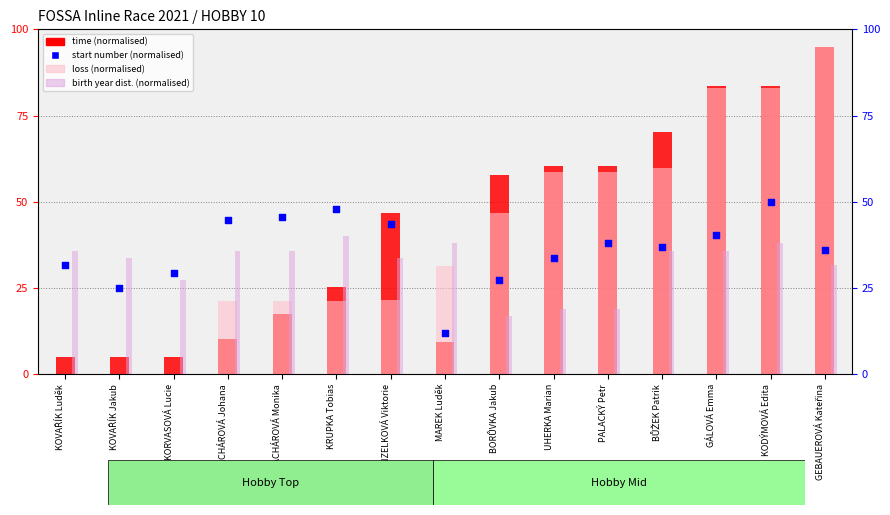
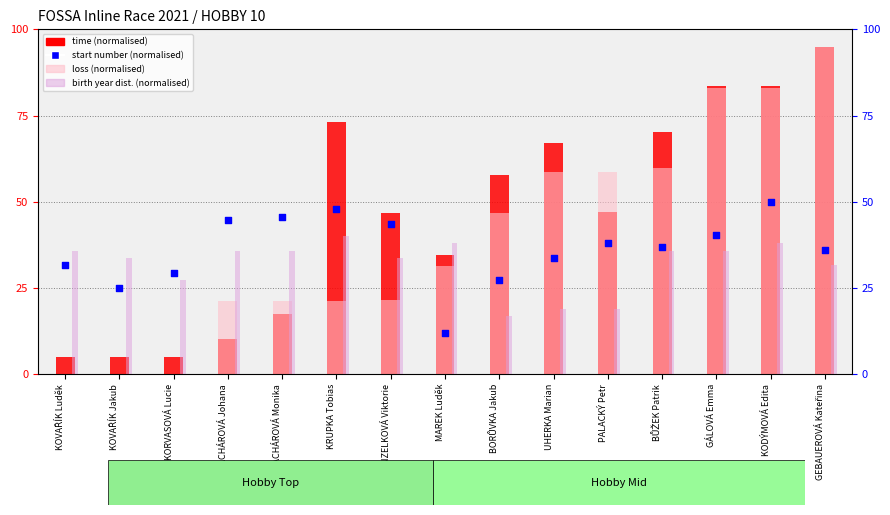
time (normalised), KRUPKA Tobias: 25 -> 73
time (normalised), MAREK Luděk: 9 -> 35
time (normalised), UHERKA Marian: 60 -> 67
time (normalised), PALACKÝ Petr: 60 -> 47
